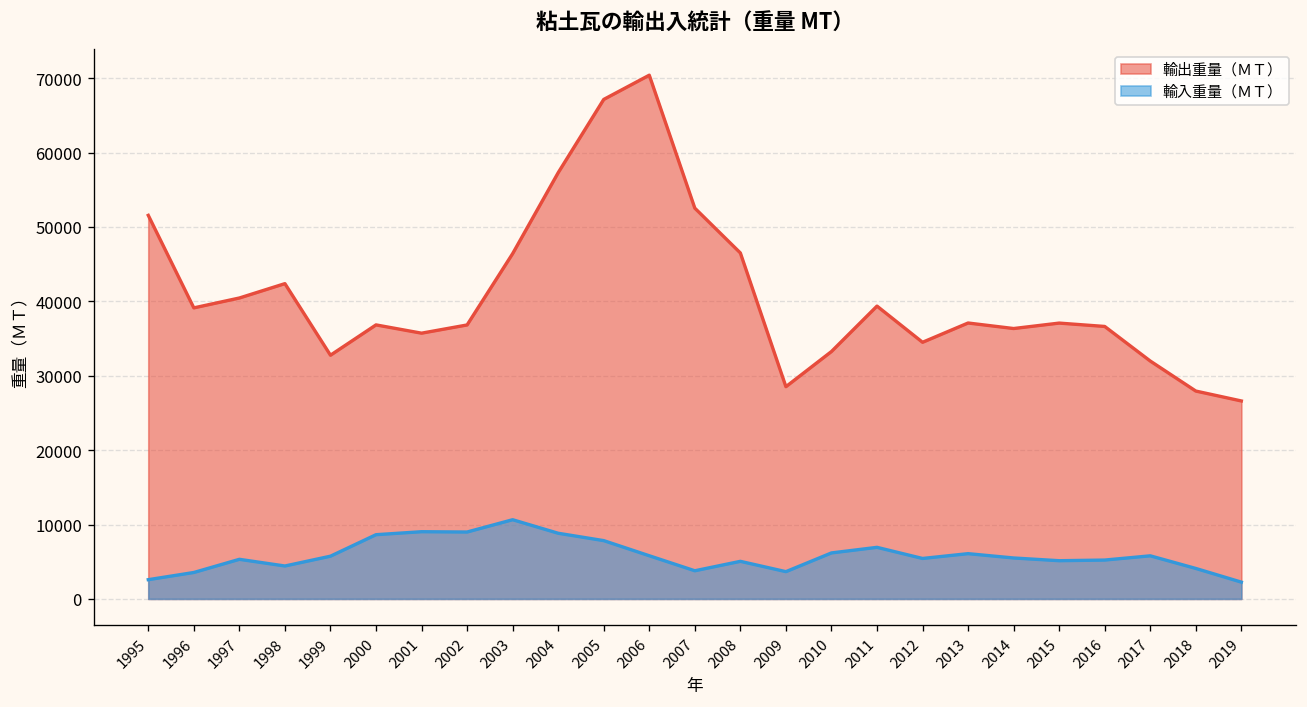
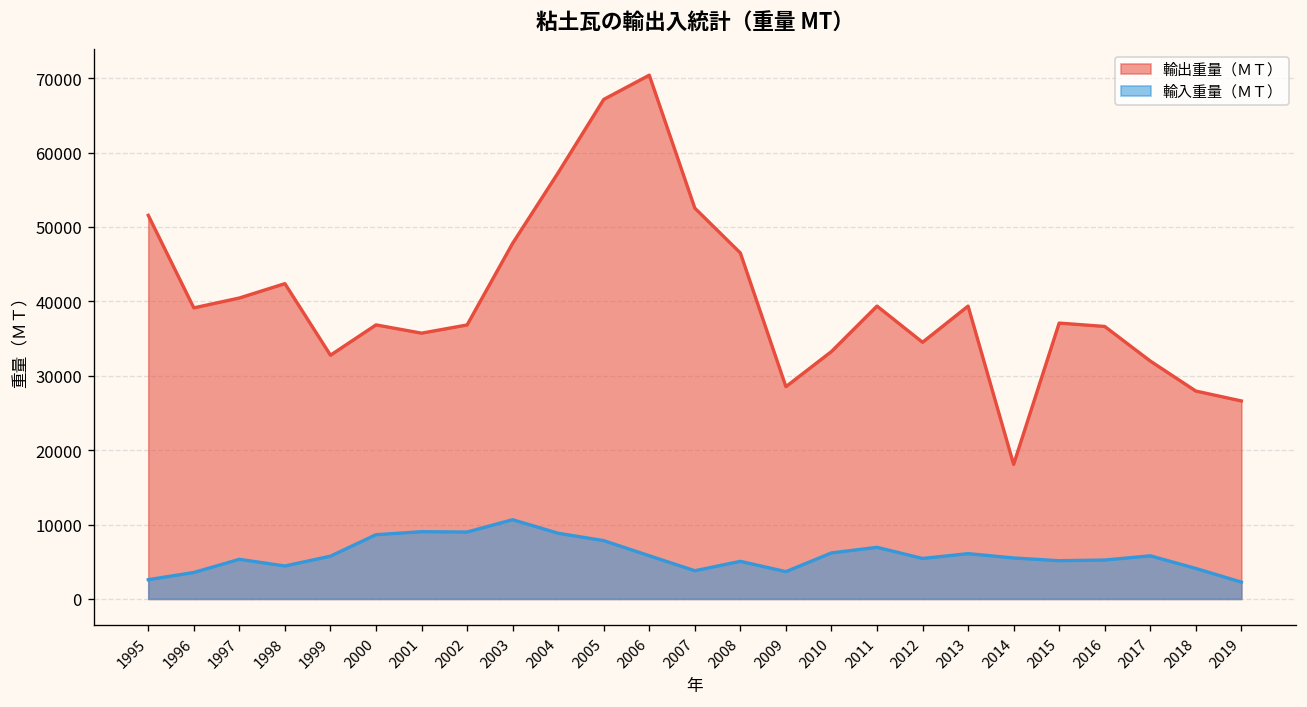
輸出重量（ＭＴ）, 2003: 46000 -> 48000
輸出重量（ＭＴ）, 2013: 37000 -> 39000
輸出重量（ＭＴ）, 2014: 36000 -> 18000
